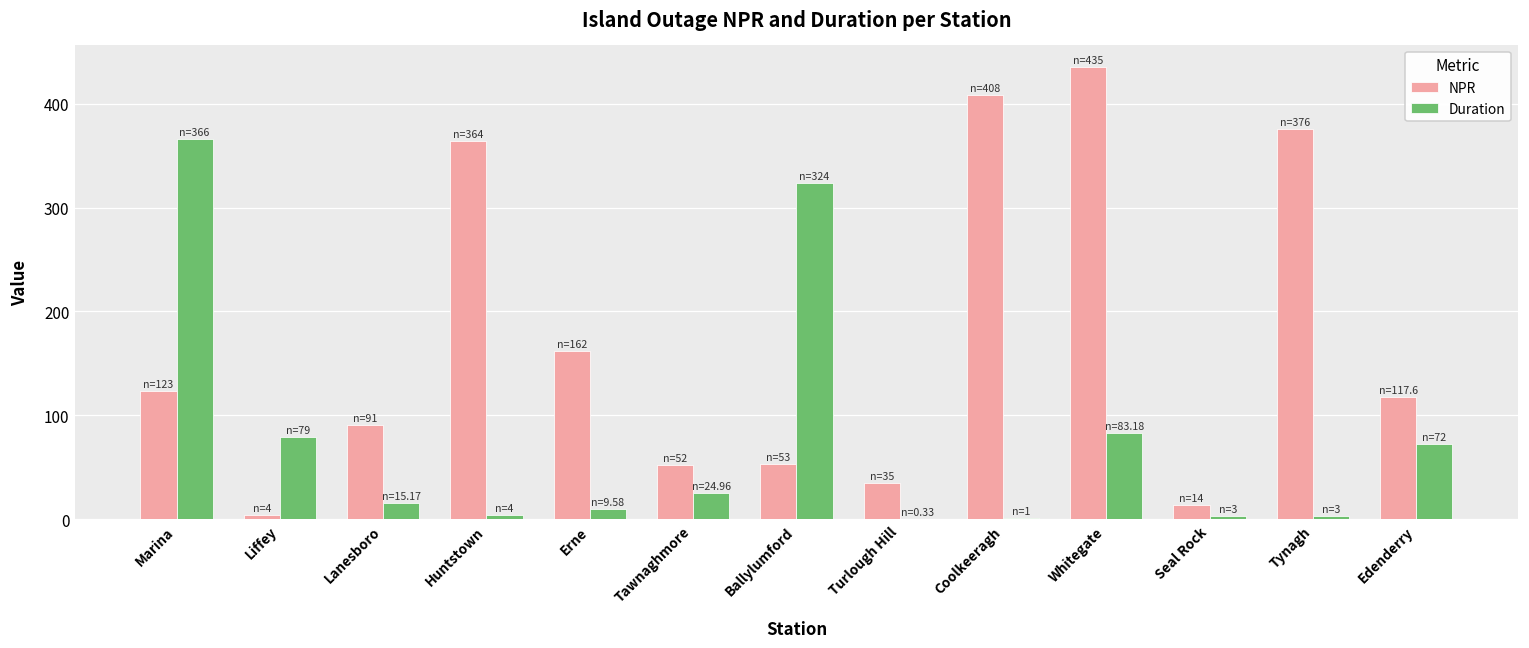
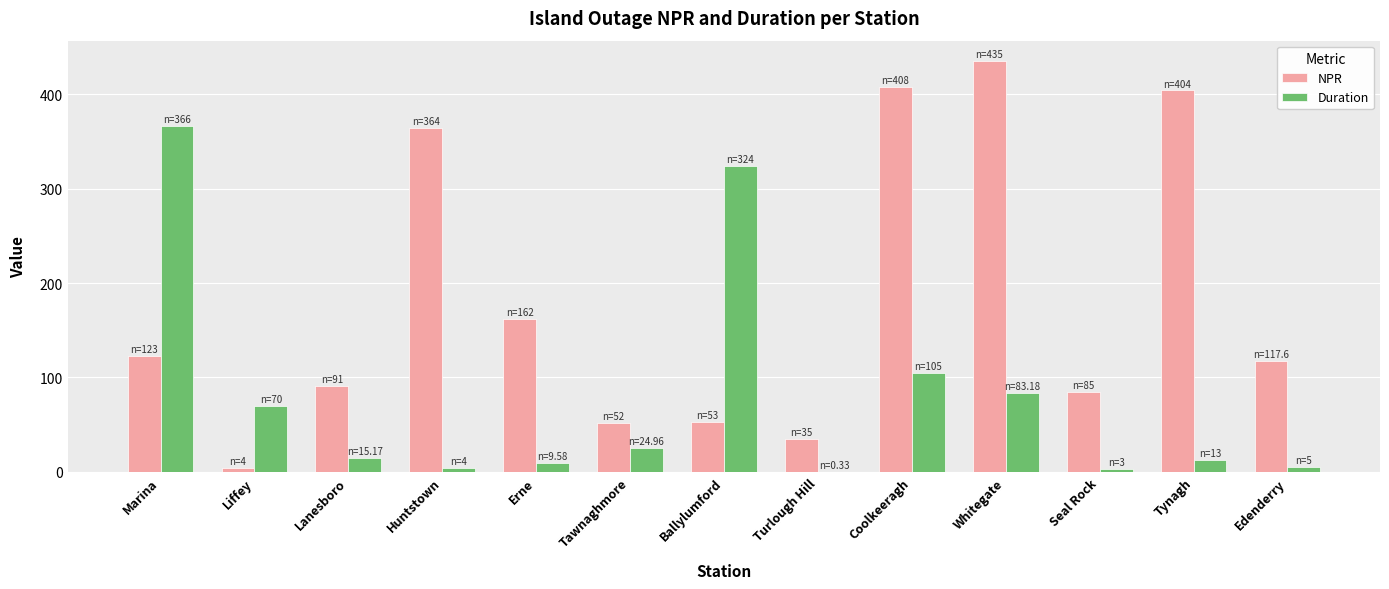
Duration, Liffey: 79 -> 70
Duration, Coolkeeragh: 1 -> 105
NPR, Seal Rock: 14 -> 85
NPR, Tynagh: 376 -> 404
Duration, Tynagh: 3 -> 13
Duration, Edenderry: 72 -> 5
